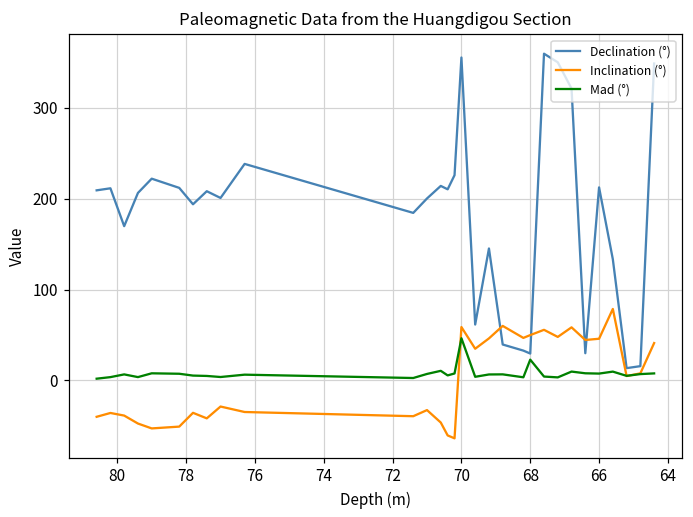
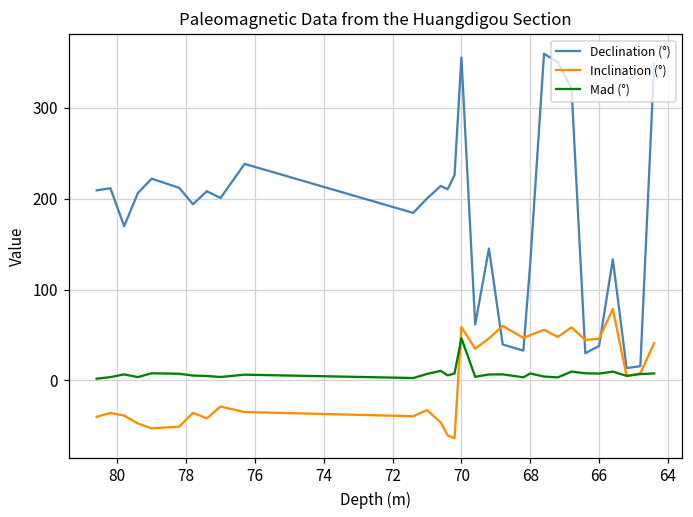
Declination (°), 68: 30 -> 130
Mad (°), 68: 20 -> 10
Declination (°), 66: 210 -> 40
